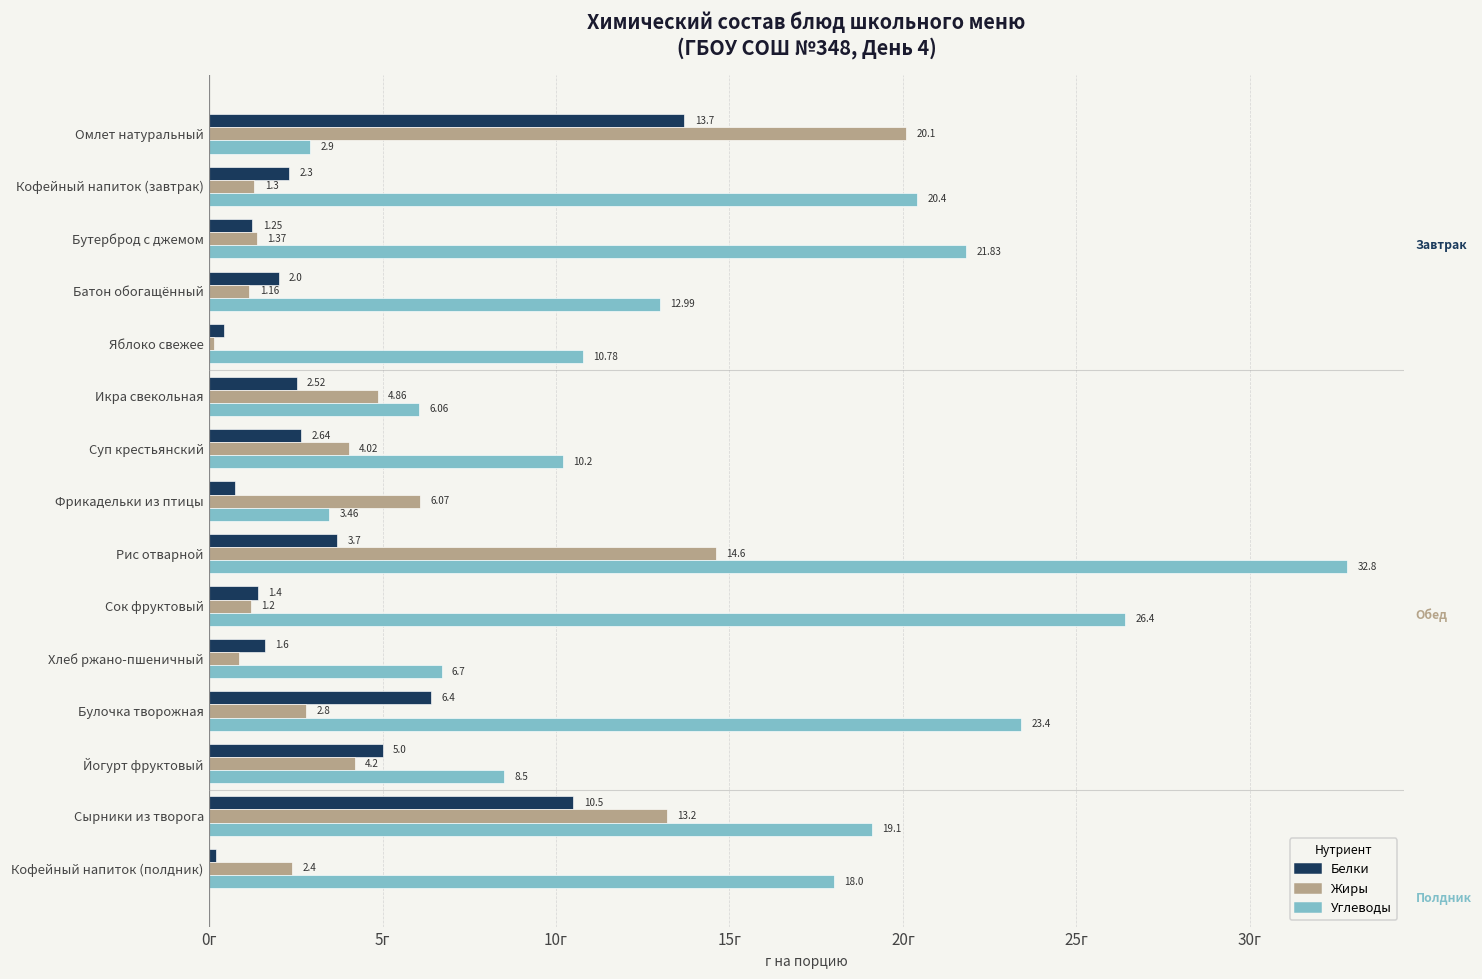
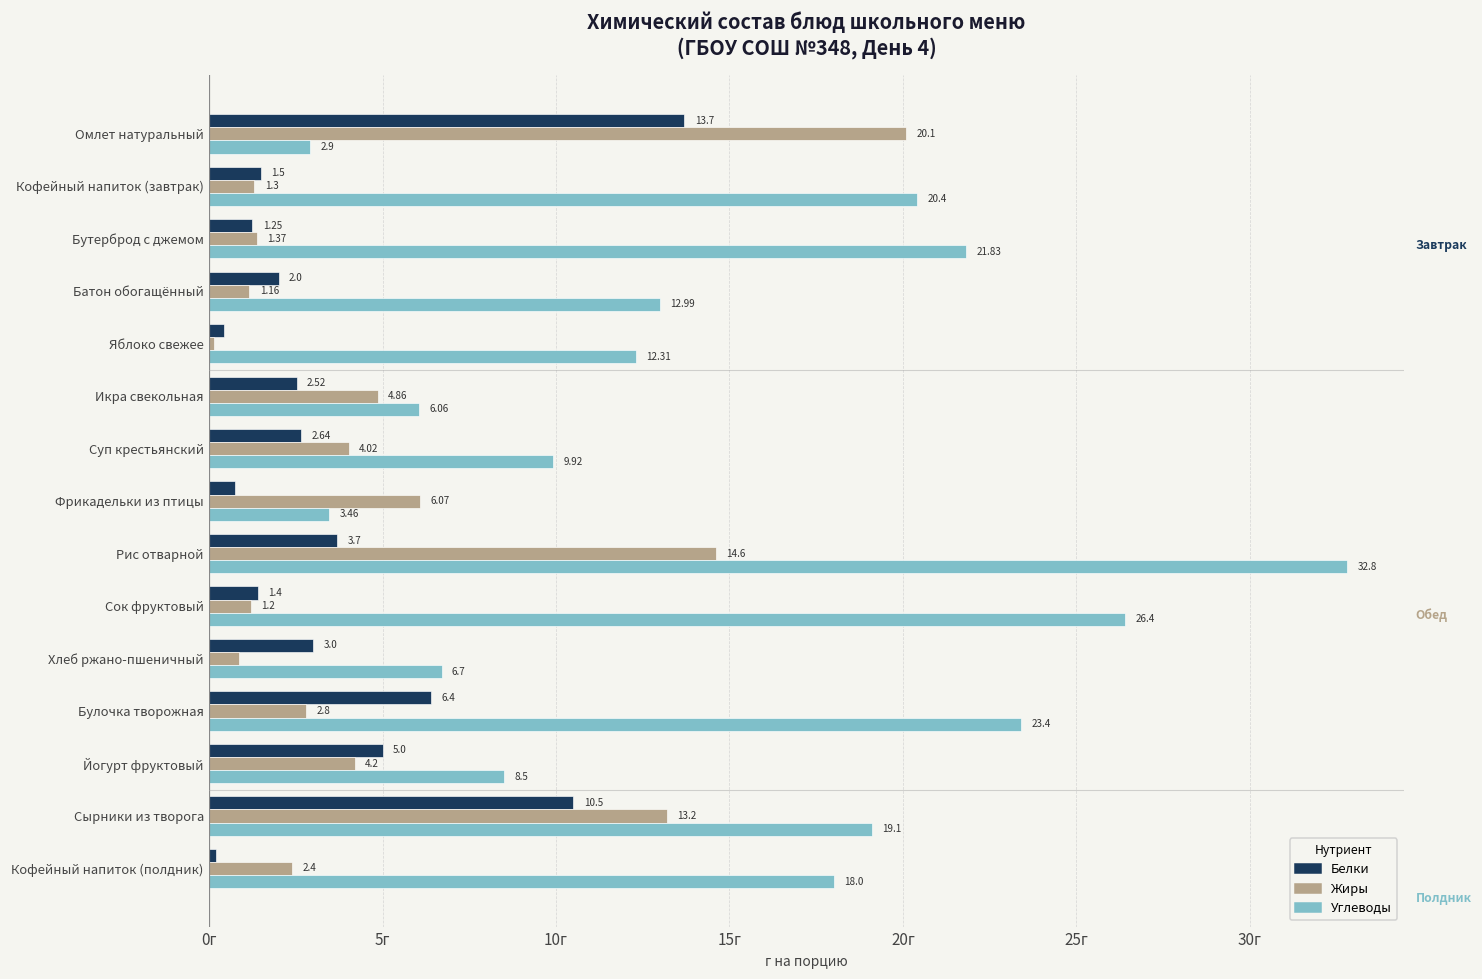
Белки, Кофейный напиток (завтрак): 2.3 -> 1.5
Углеводы, Яблоко свежее: 10.78 -> 12.31
Углеводы, Суп крестьянский: 10.2 -> 9.92
Белки, Хлеб ржано-пшеничный: 1.6 -> 3.0
